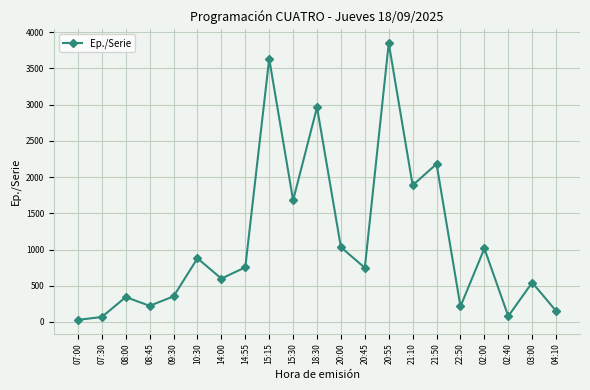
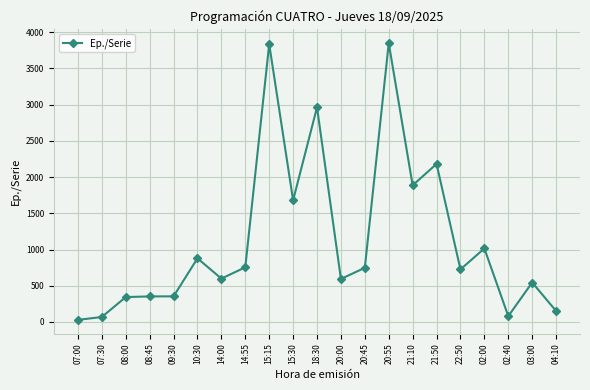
08:45: 200 -> 400
15:15: 3600 -> 3800
20:00: 1000 -> 600
22:50: 200 -> 700
